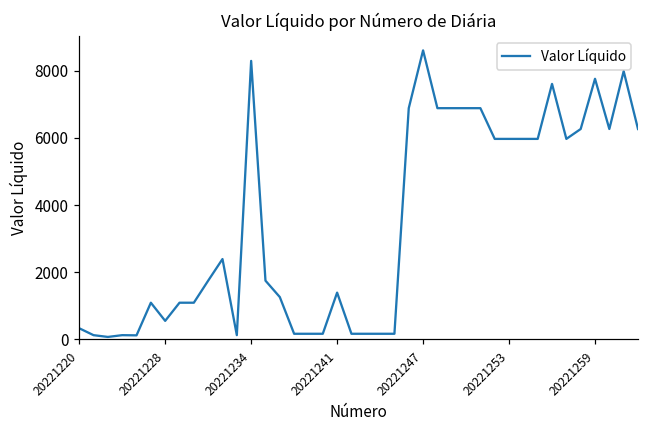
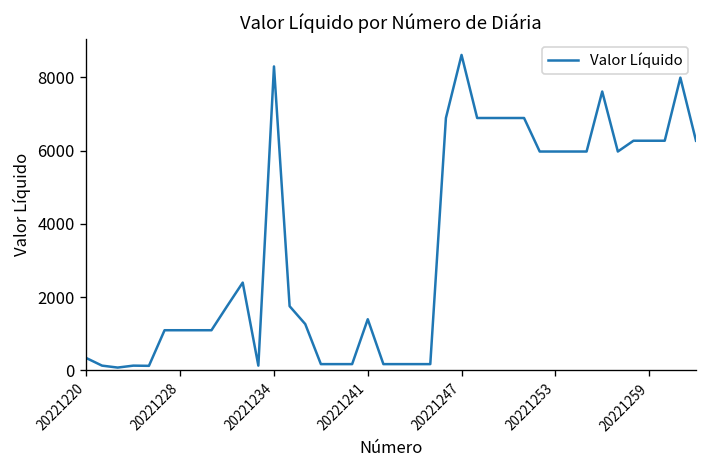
20221228: 600 -> 1100
20221259: 7800 -> 6300
